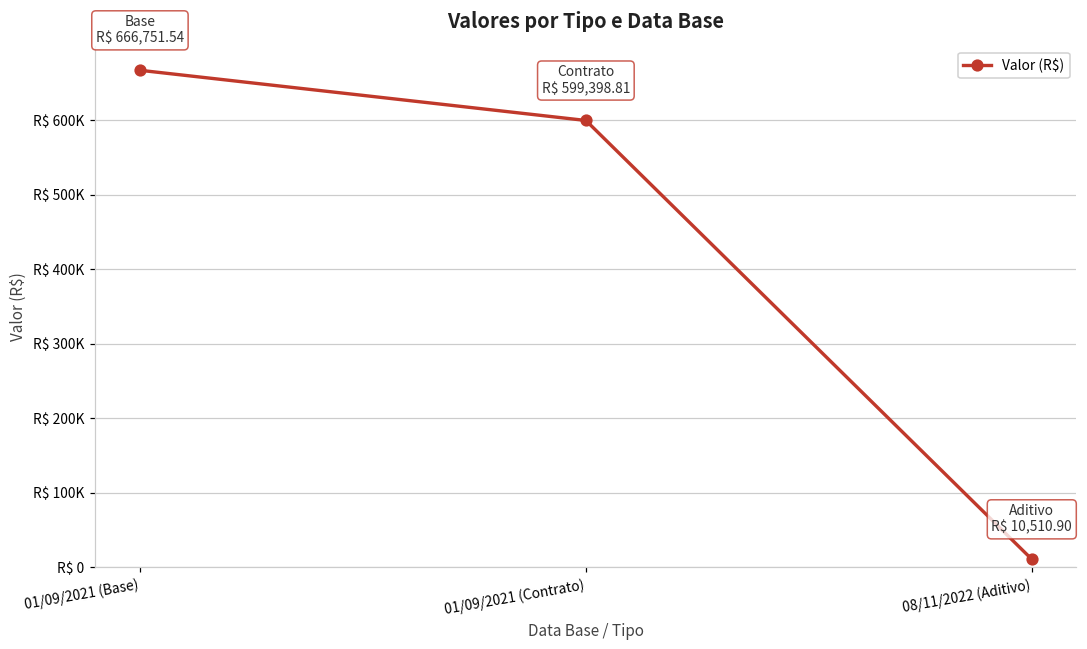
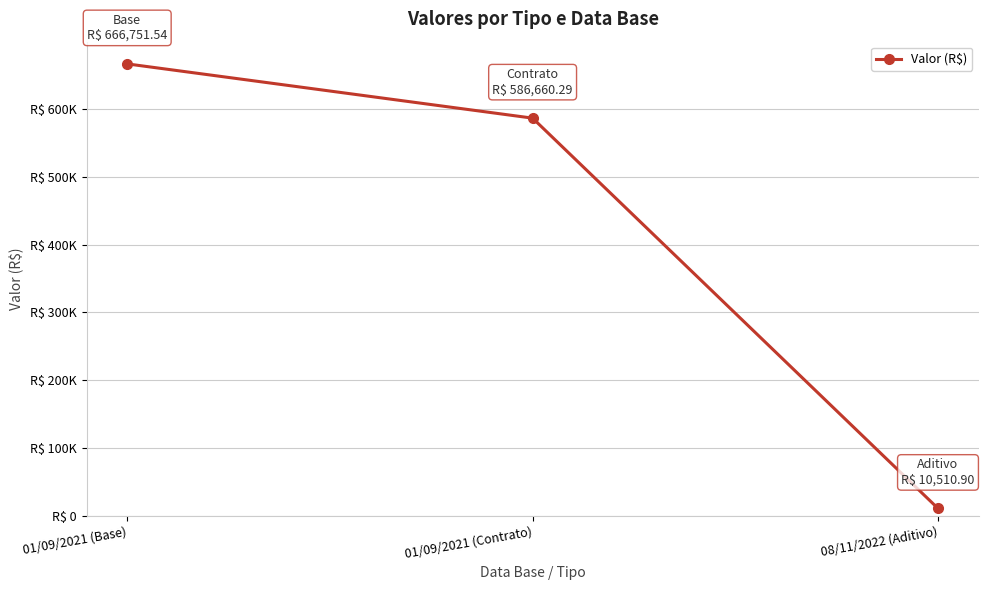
01/09/2021 (Contrato): 599,398.81 -> 586,660.29
